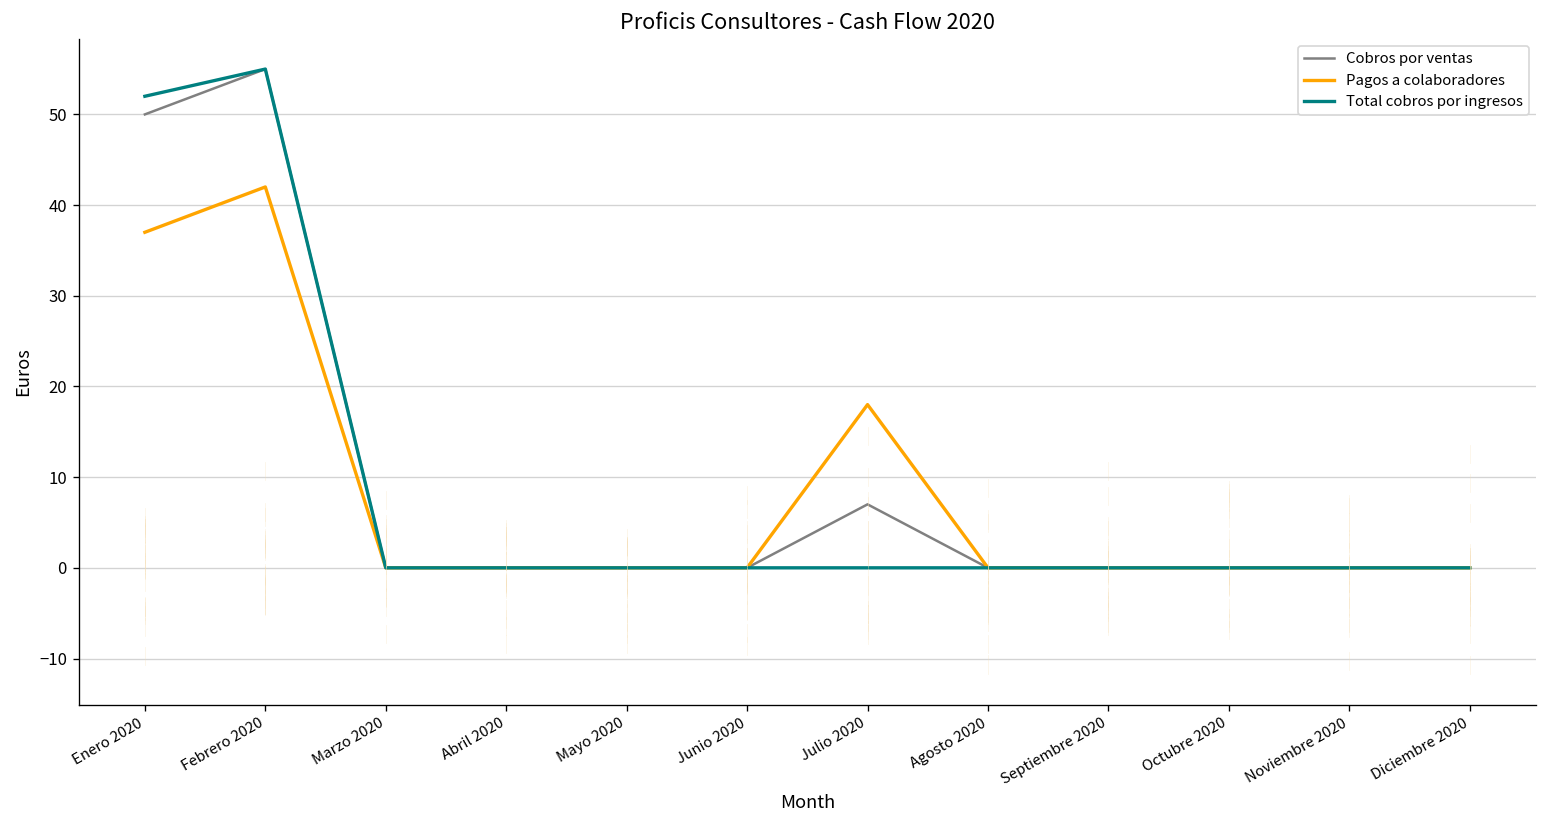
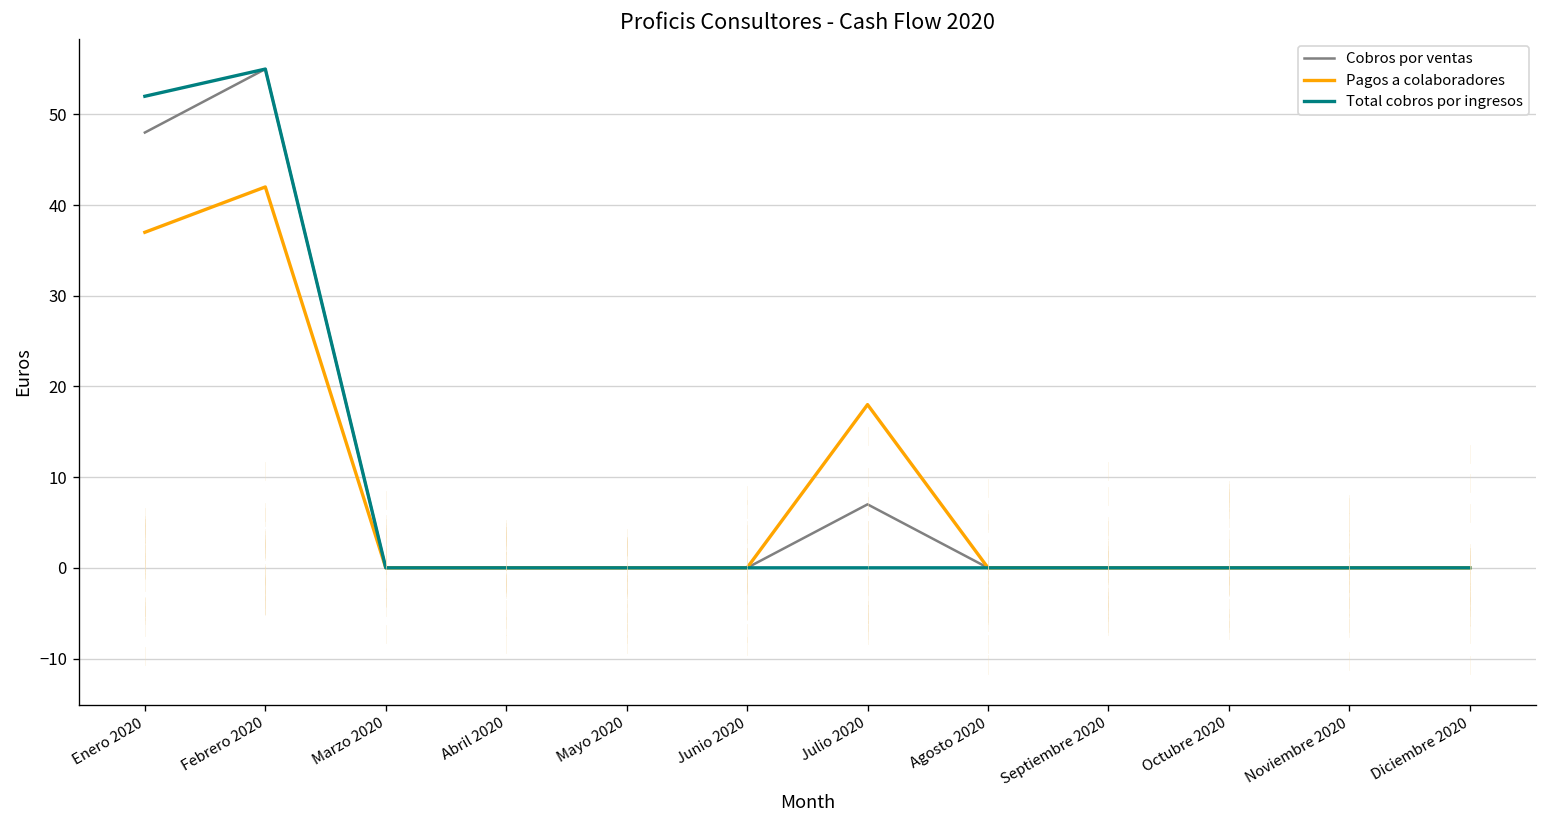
Cobros por ventas, Enero 2020: 50 -> 48
